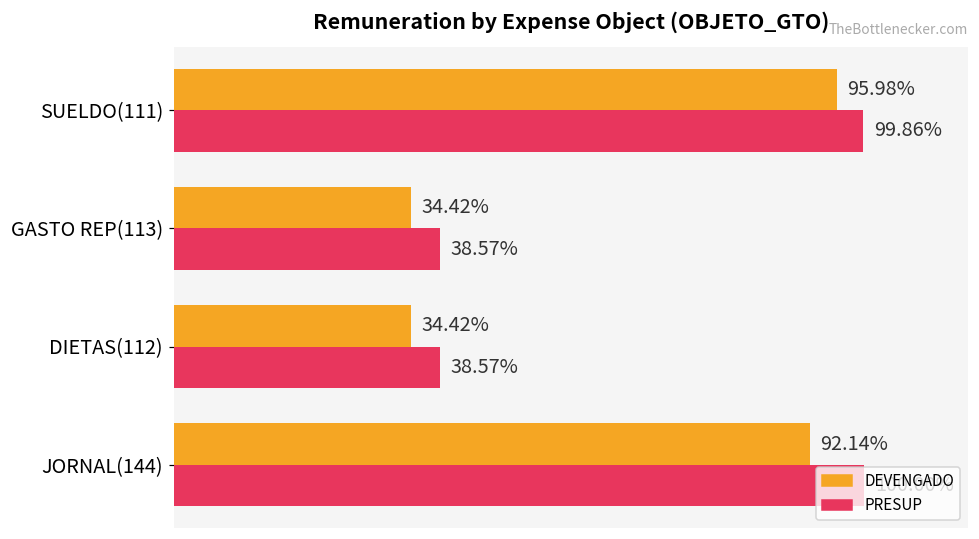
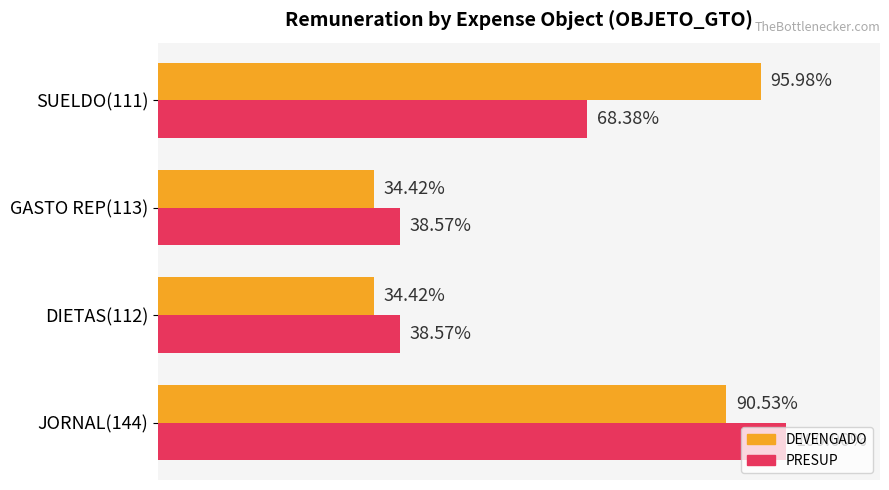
PRESUP, SUELDO(111): 99.86% -> 68.38%
DEVENGADO, JORNAL(144): 92.14% -> 90.53%
